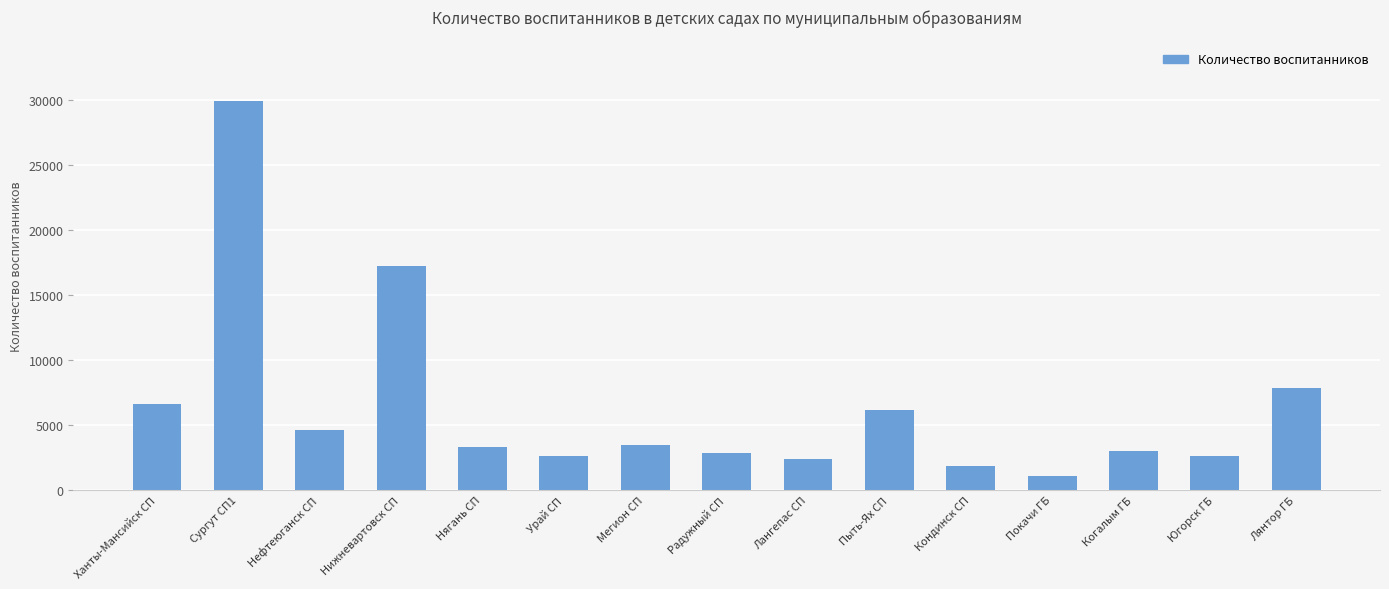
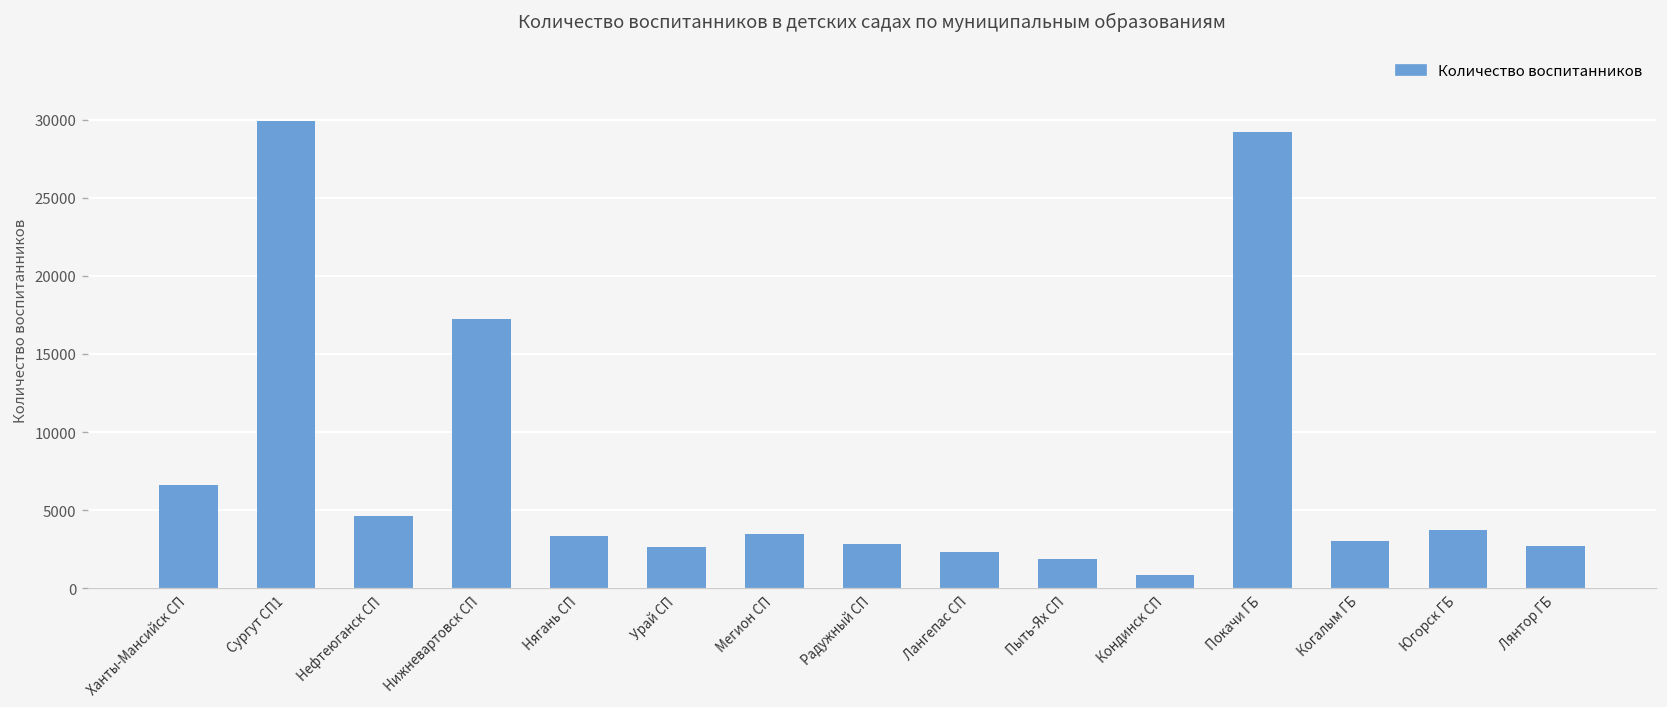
Пыть-Ях СП: 6200 -> 1900
Кондинск СП: 1900 -> 900
Покачи ГБ: 1100 -> 29200
Югорск ГБ: 2600 -> 3700
Лянтор ГБ: 7800 -> 2700
